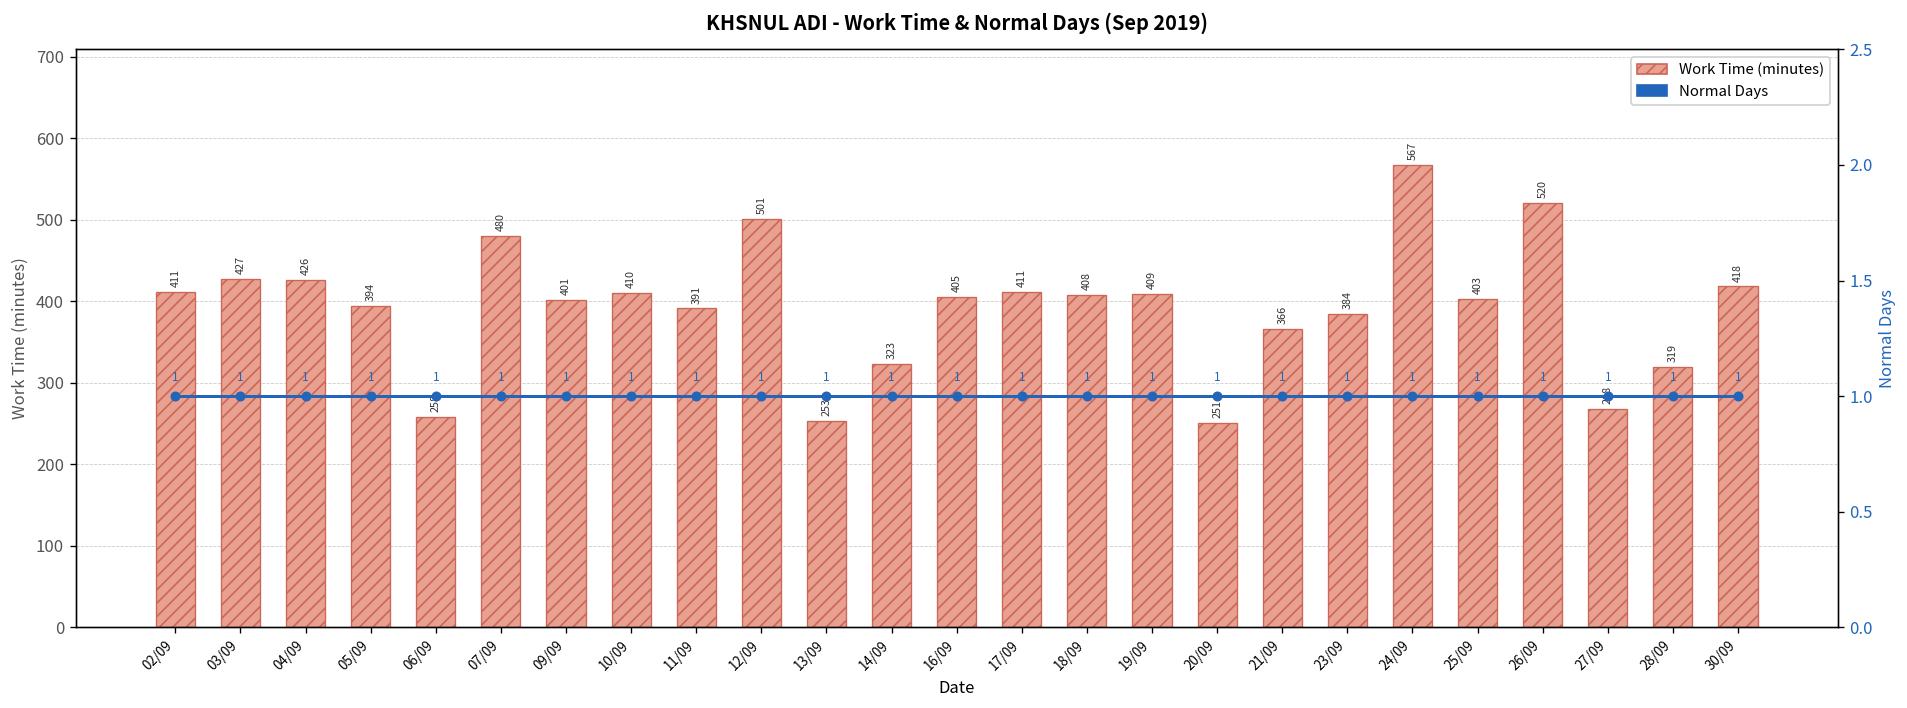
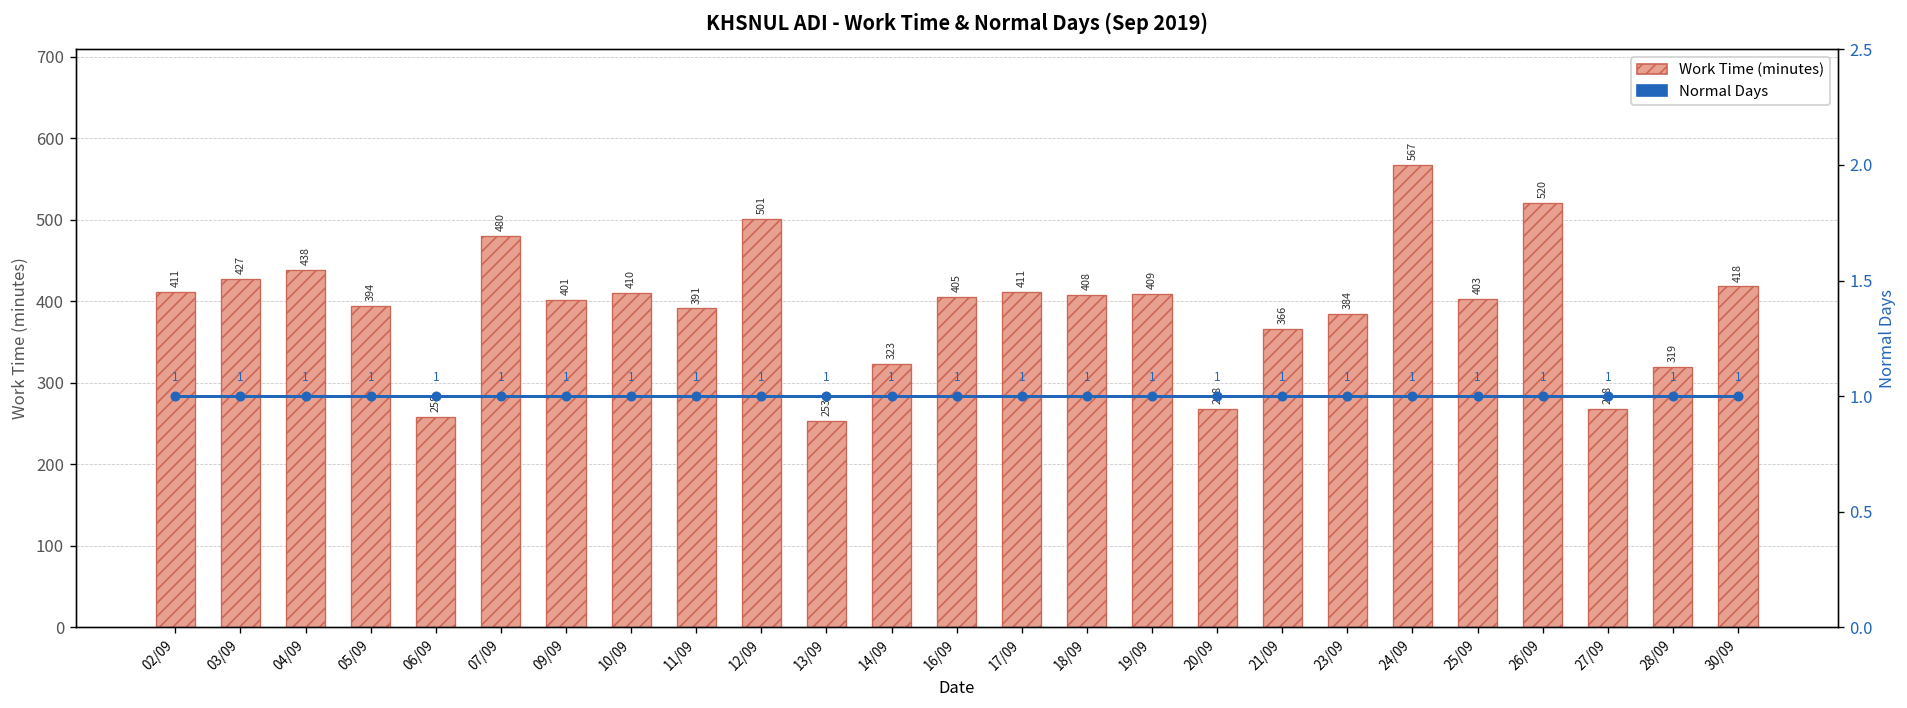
Work Time (minutes), 04/09: 426 -> 438
Work Time (minutes), 20/09: 251 -> 268
